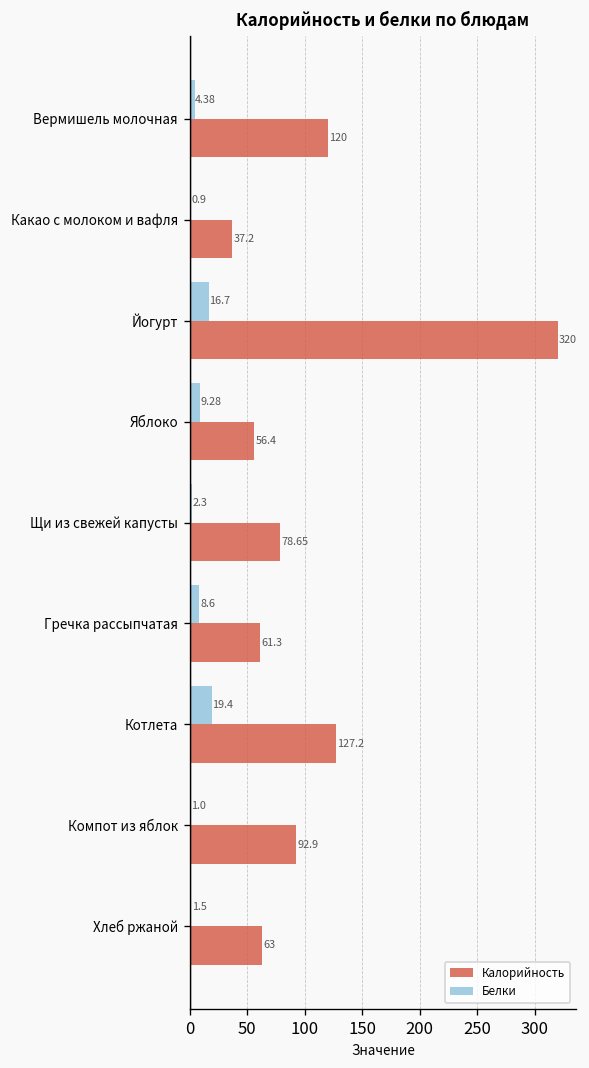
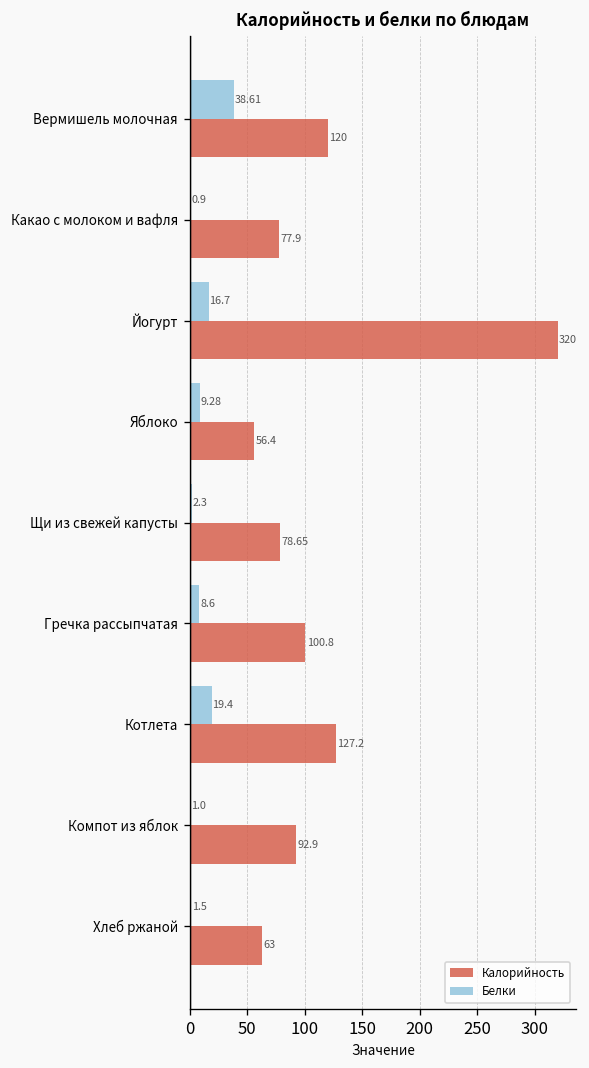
Белки, Вермишель молочная: 4.38 -> 38.61
Калорийность, Какао с молоком и вафля: 37.2 -> 77.9
Калорийность, Гречка рассыпчатая: 61.3 -> 100.8
